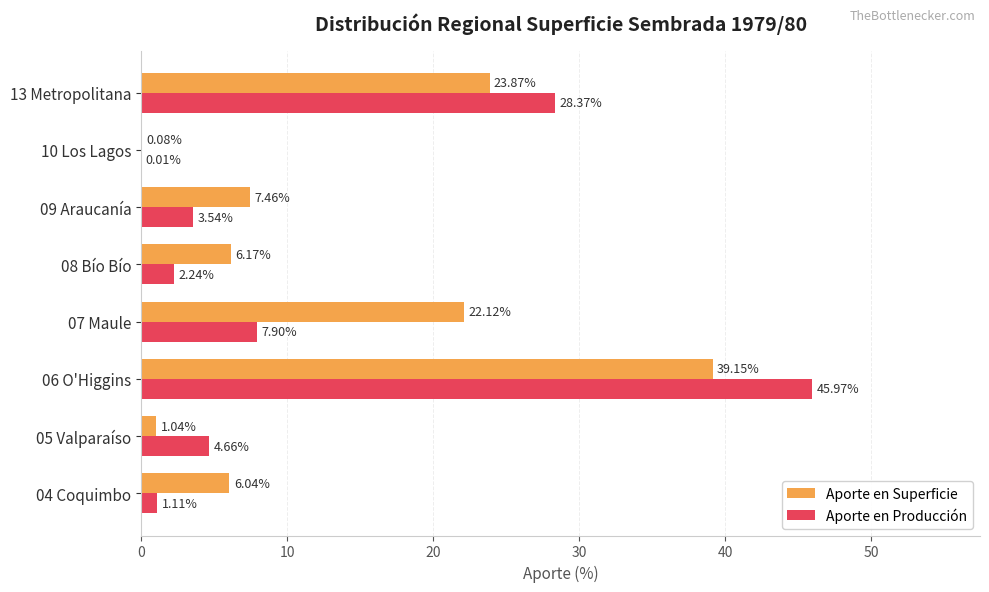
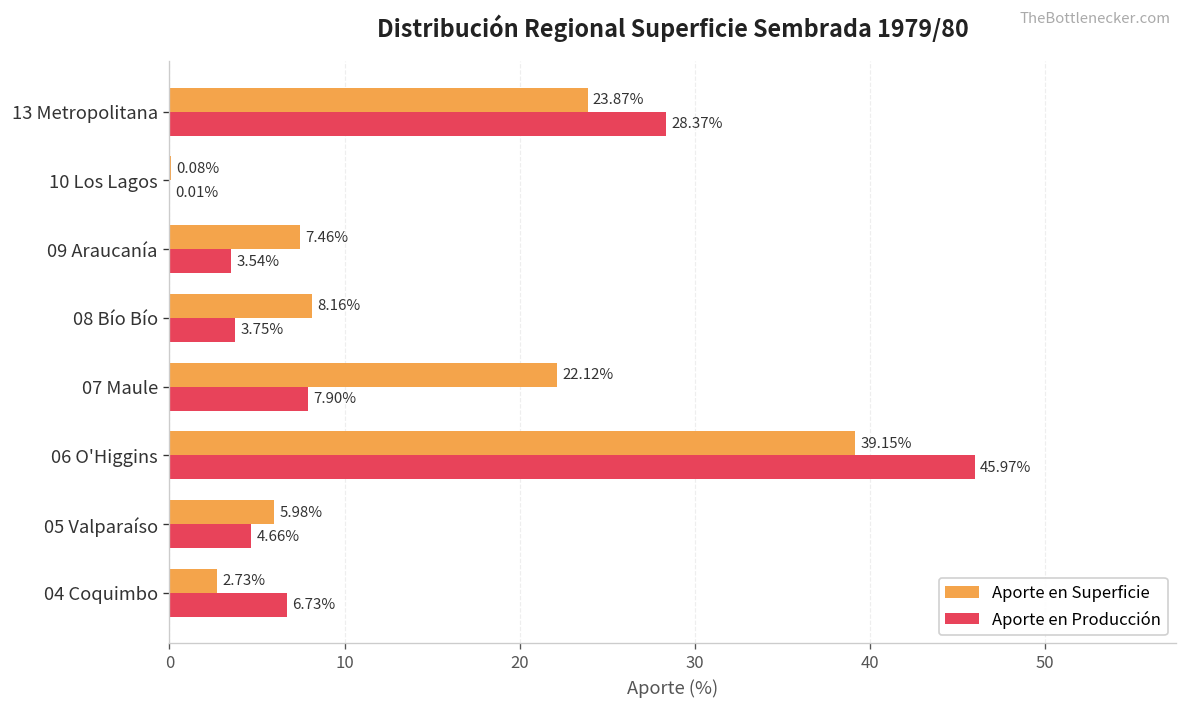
Aporte en Superficie, 08 Bío Bío: 6.17% -> 8.16%
Aporte en Producción, 08 Bío Bío: 2.24% -> 3.75%
Aporte en Superficie, 05 Valparaíso: 1.04% -> 5.98%
Aporte en Superficie, 04 Coquimbo: 6.04% -> 2.73%
Aporte en Producción, 04 Coquimbo: 1.11% -> 6.73%
